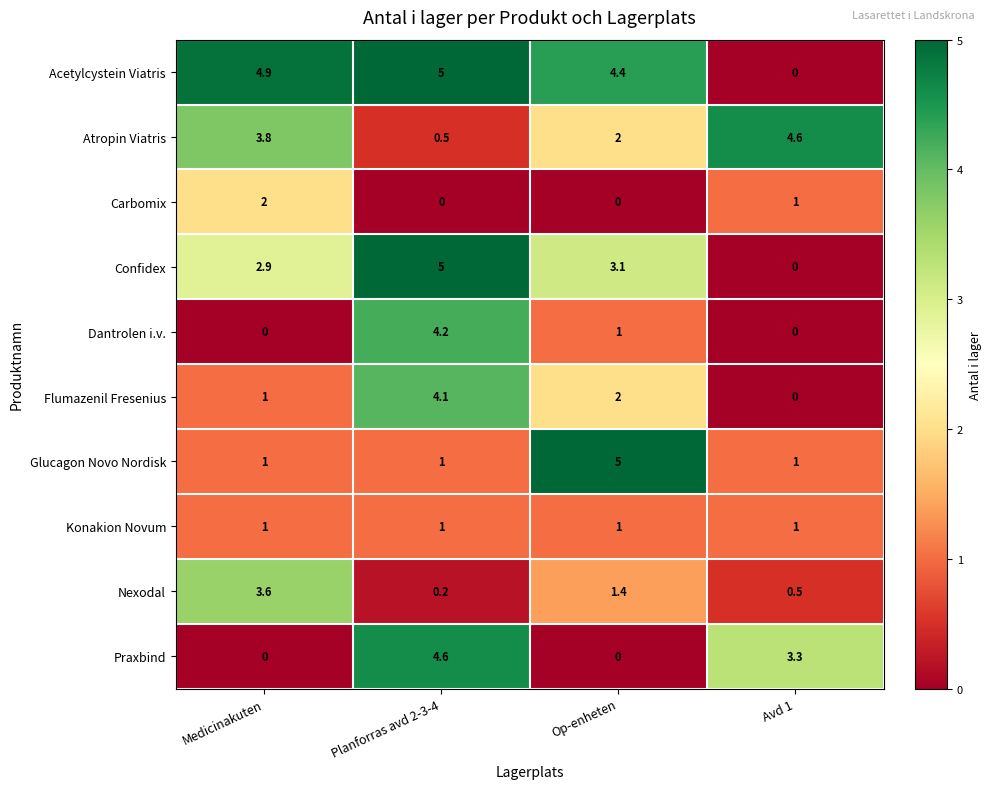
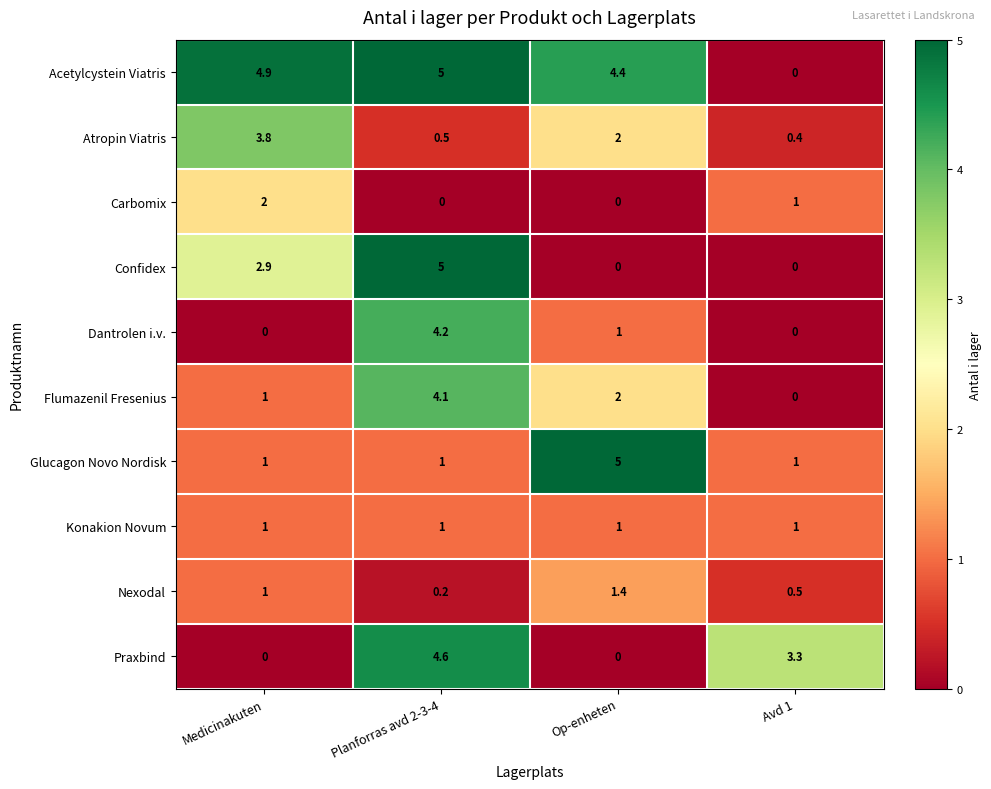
Atropin Viatris, Avd 1: 4.6 -> 0.4
Confidex, Op-enheten: 3.1 -> 0
Nexodal, Medicinakuten: 3.6 -> 1
